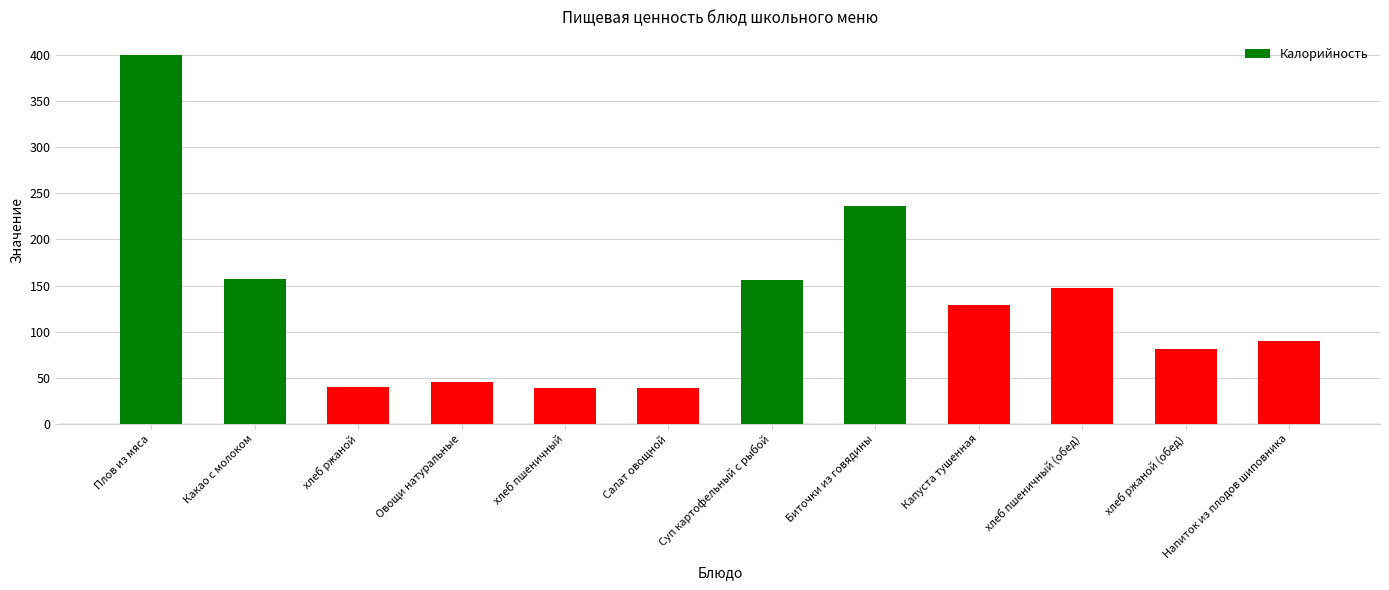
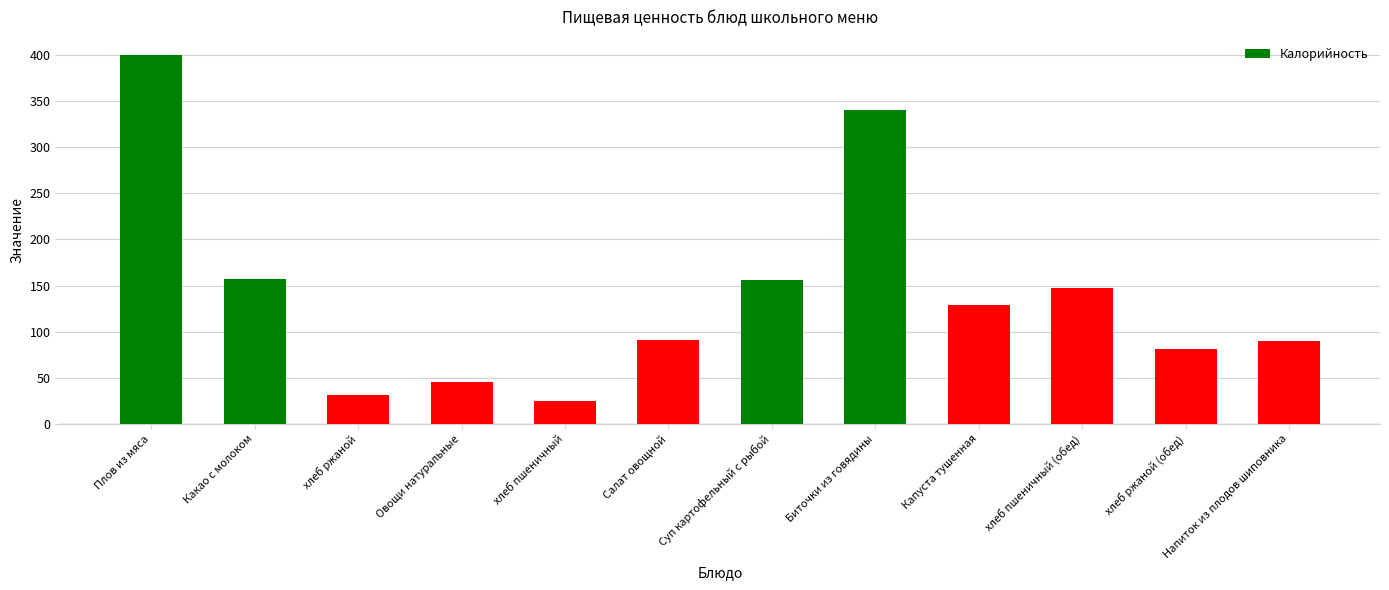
хлеб ржаной: 40 -> 30
хлеб пшеничный: 40 -> 20
Салат овощной: 40 -> 90
Биточки из говядины: 240 -> 340
